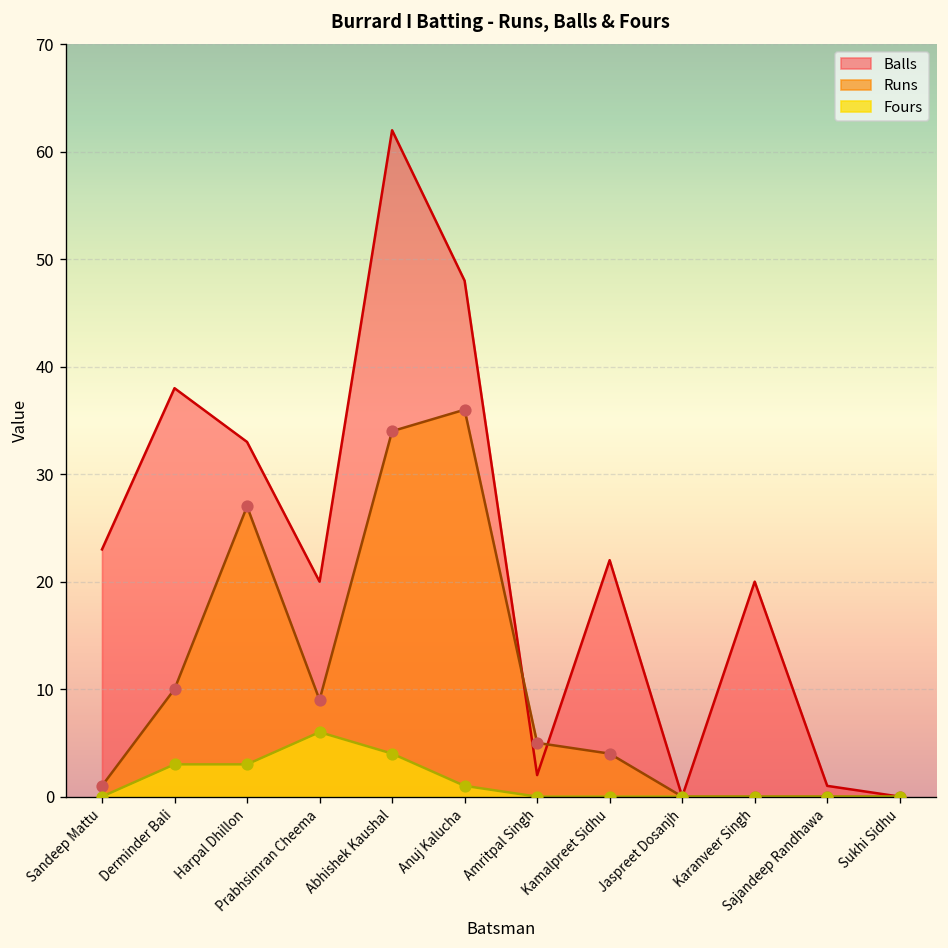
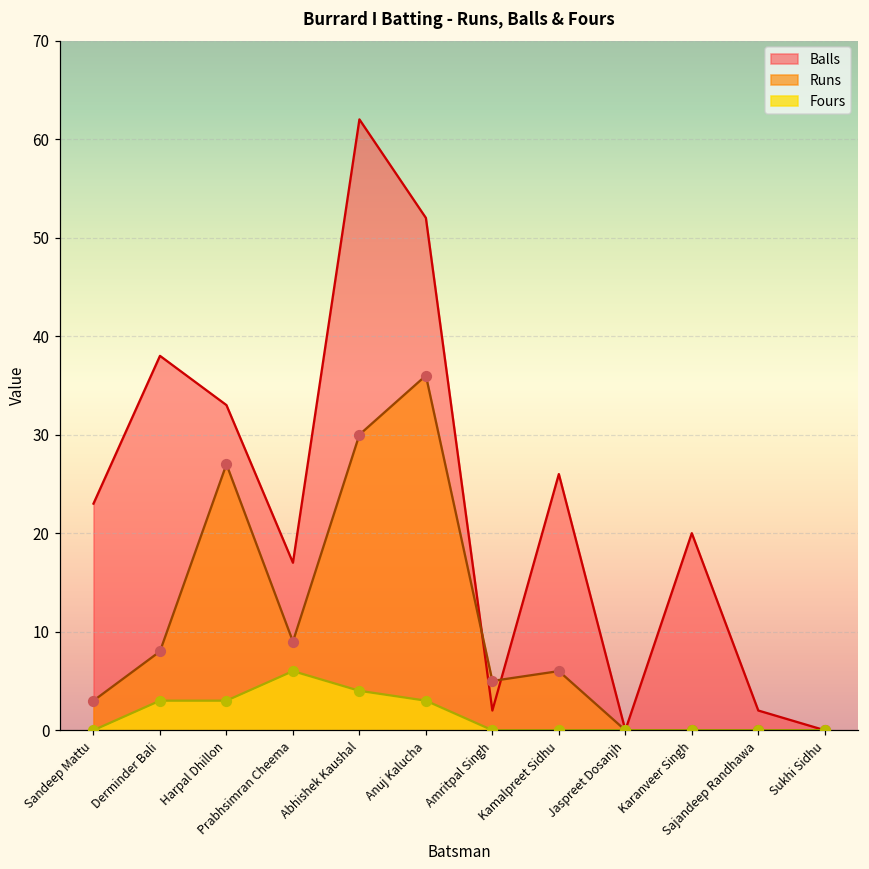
Runs, Sandeep Mattu: 1 -> 3
Runs, Derminder Bali: 10 -> 8
Balls, Prabhsimran Cheema: 20 -> 17
Runs, Abhishek Kaushal: 34 -> 30
Balls, Anuj Kalucha: 48 -> 52
Fours, Anuj Kalucha: 1 -> 3
Balls, Kamalpreet Sidhu: 22 -> 26
Runs, Kamalpreet Sidhu: 4 -> 6
Balls, Sajandeep Randhawa: 1 -> 2
